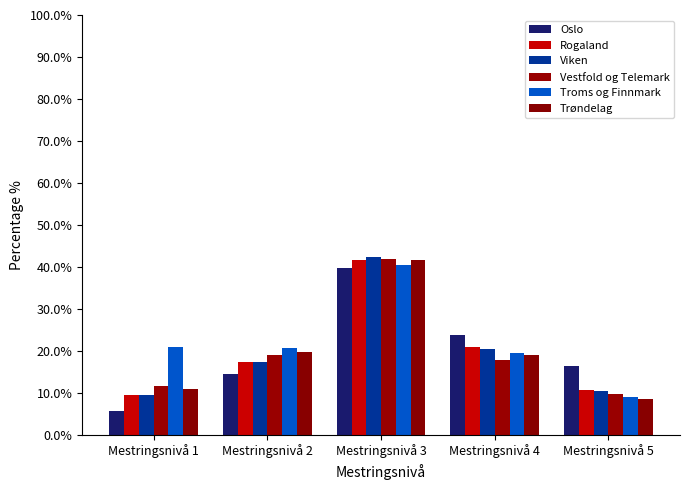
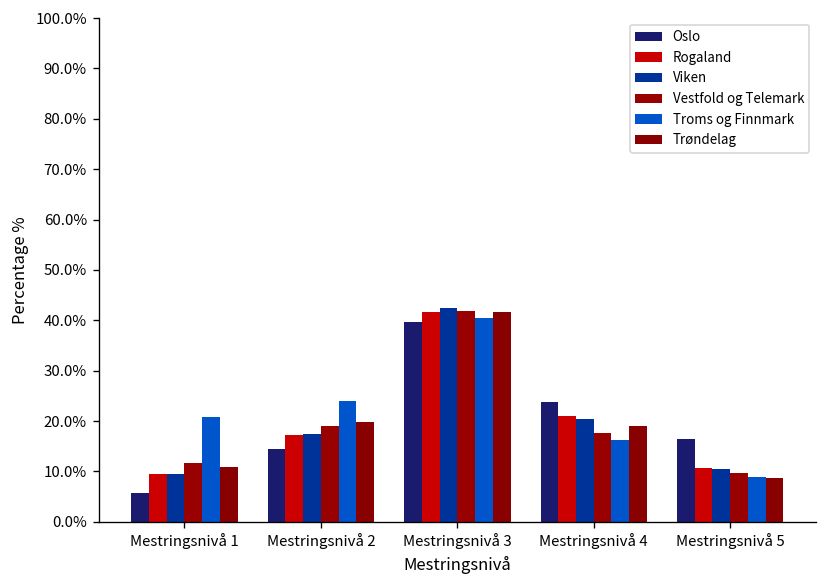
Troms og Finnmark, Mestringsnivå 2: 21% -> 24%
Troms og Finnmark, Mestringsnivå 4: 20% -> 16%
